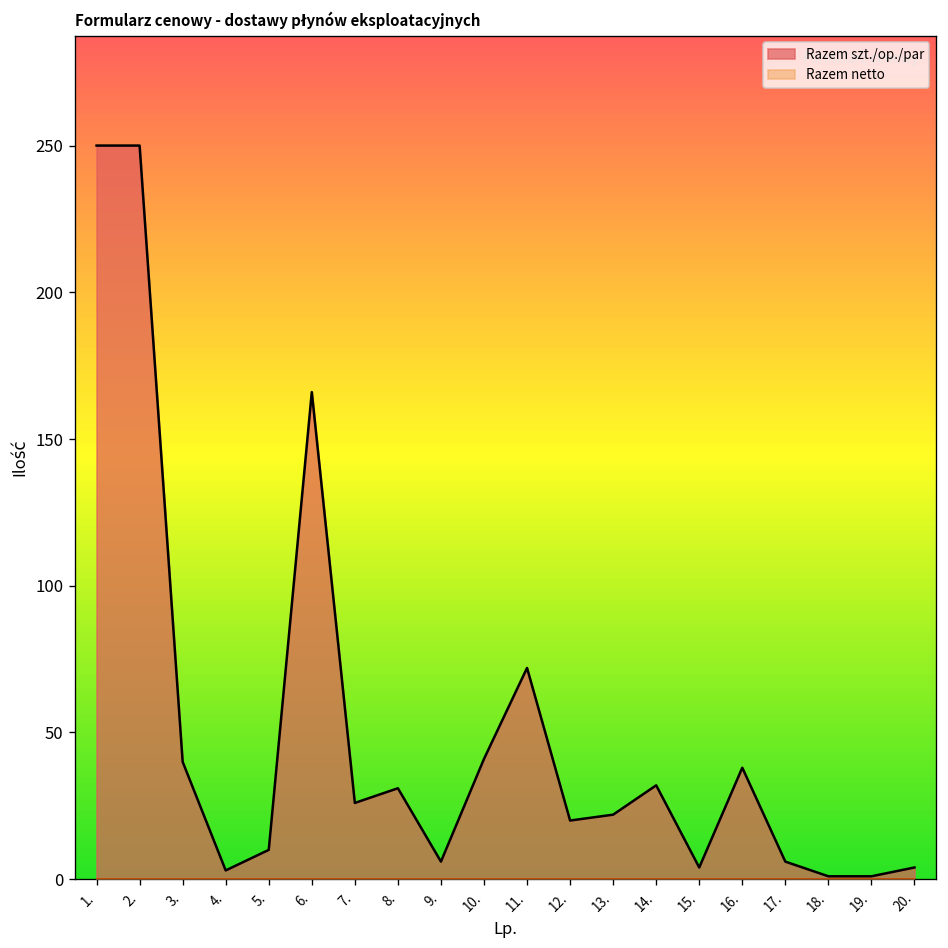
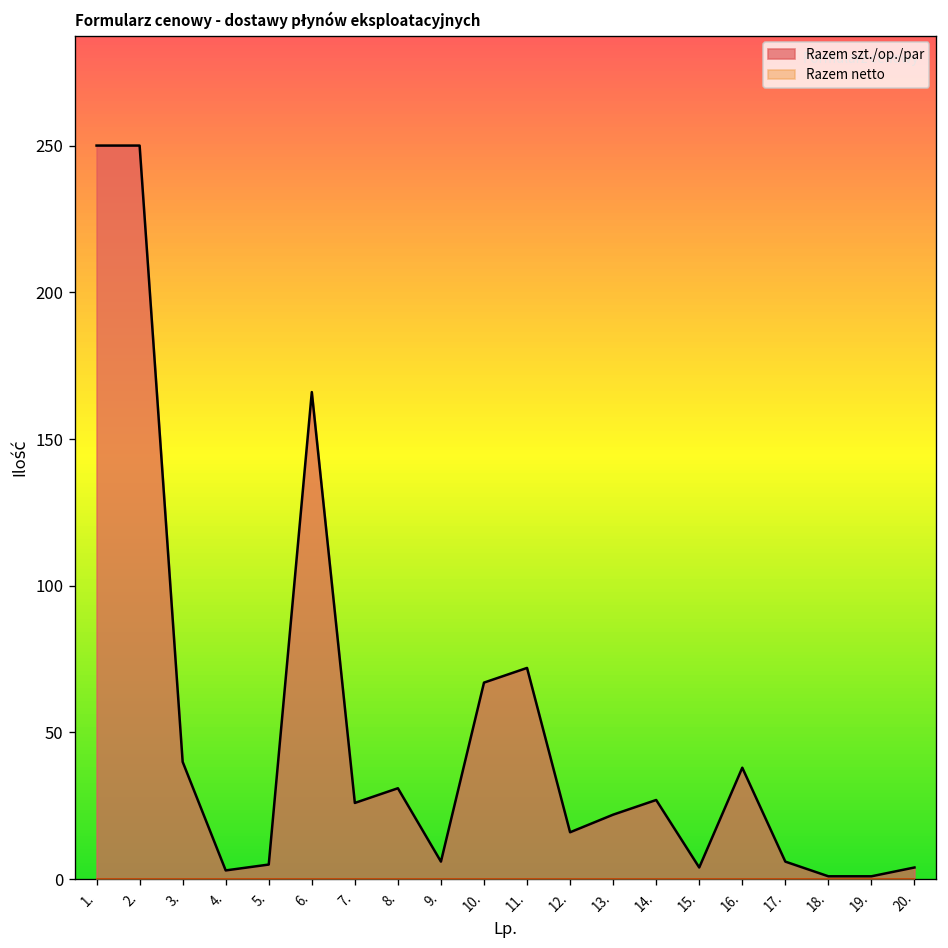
Razem szt./op./par, 5.: 10 -> 5
Razem szt./op./par, 10.: 41 -> 67
Razem szt./op./par, 12.: 20 -> 16
Razem szt./op./par, 14.: 32 -> 27
